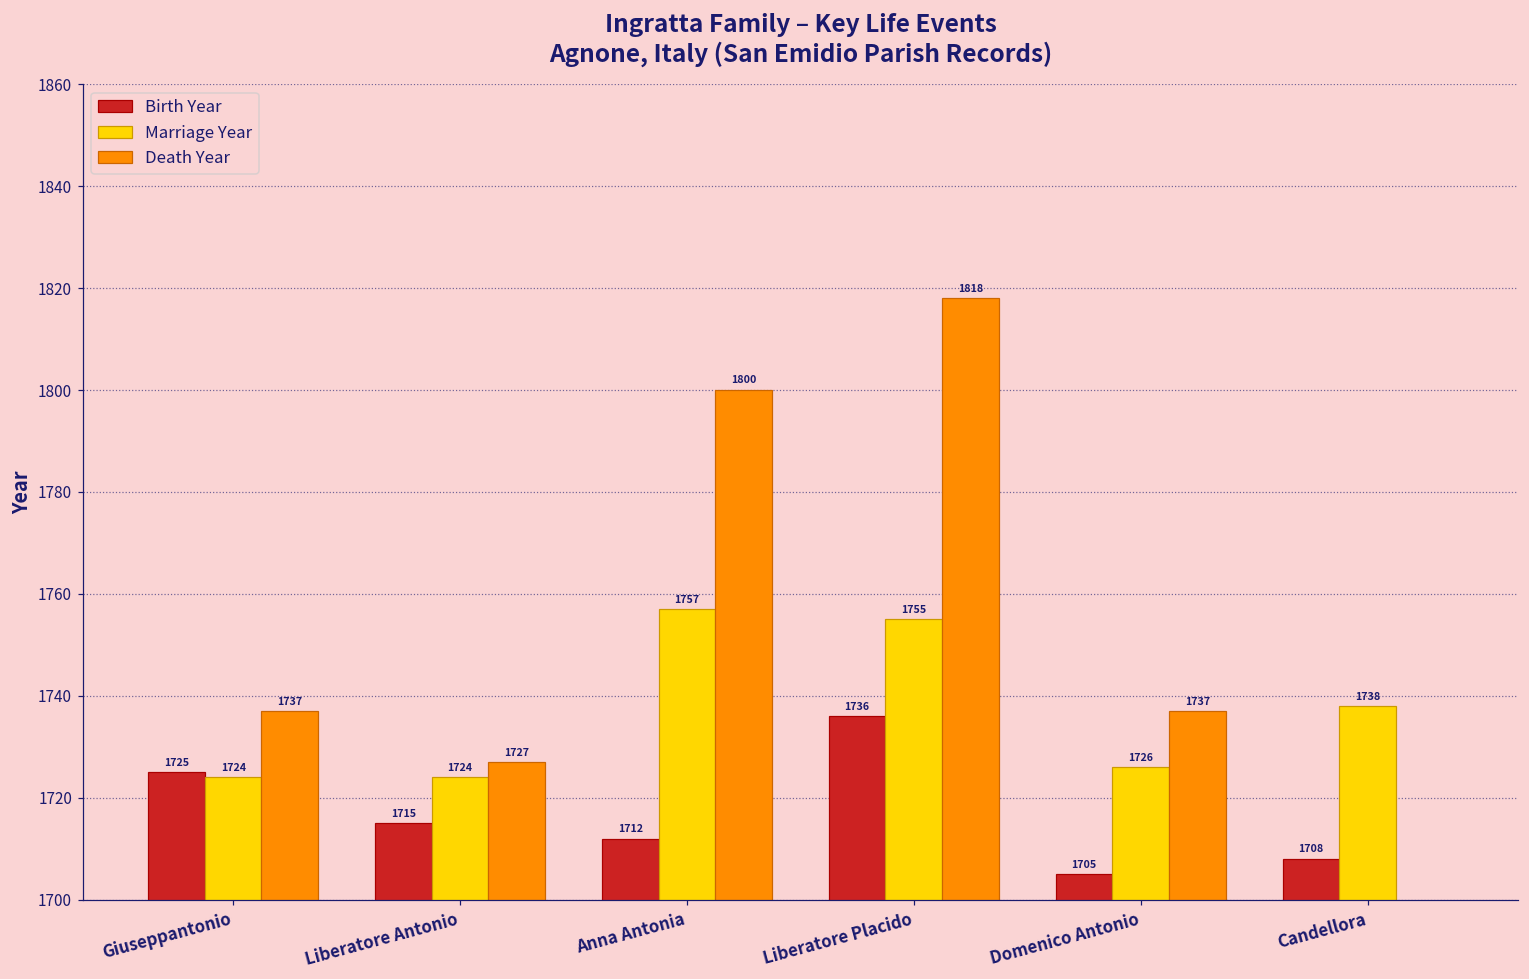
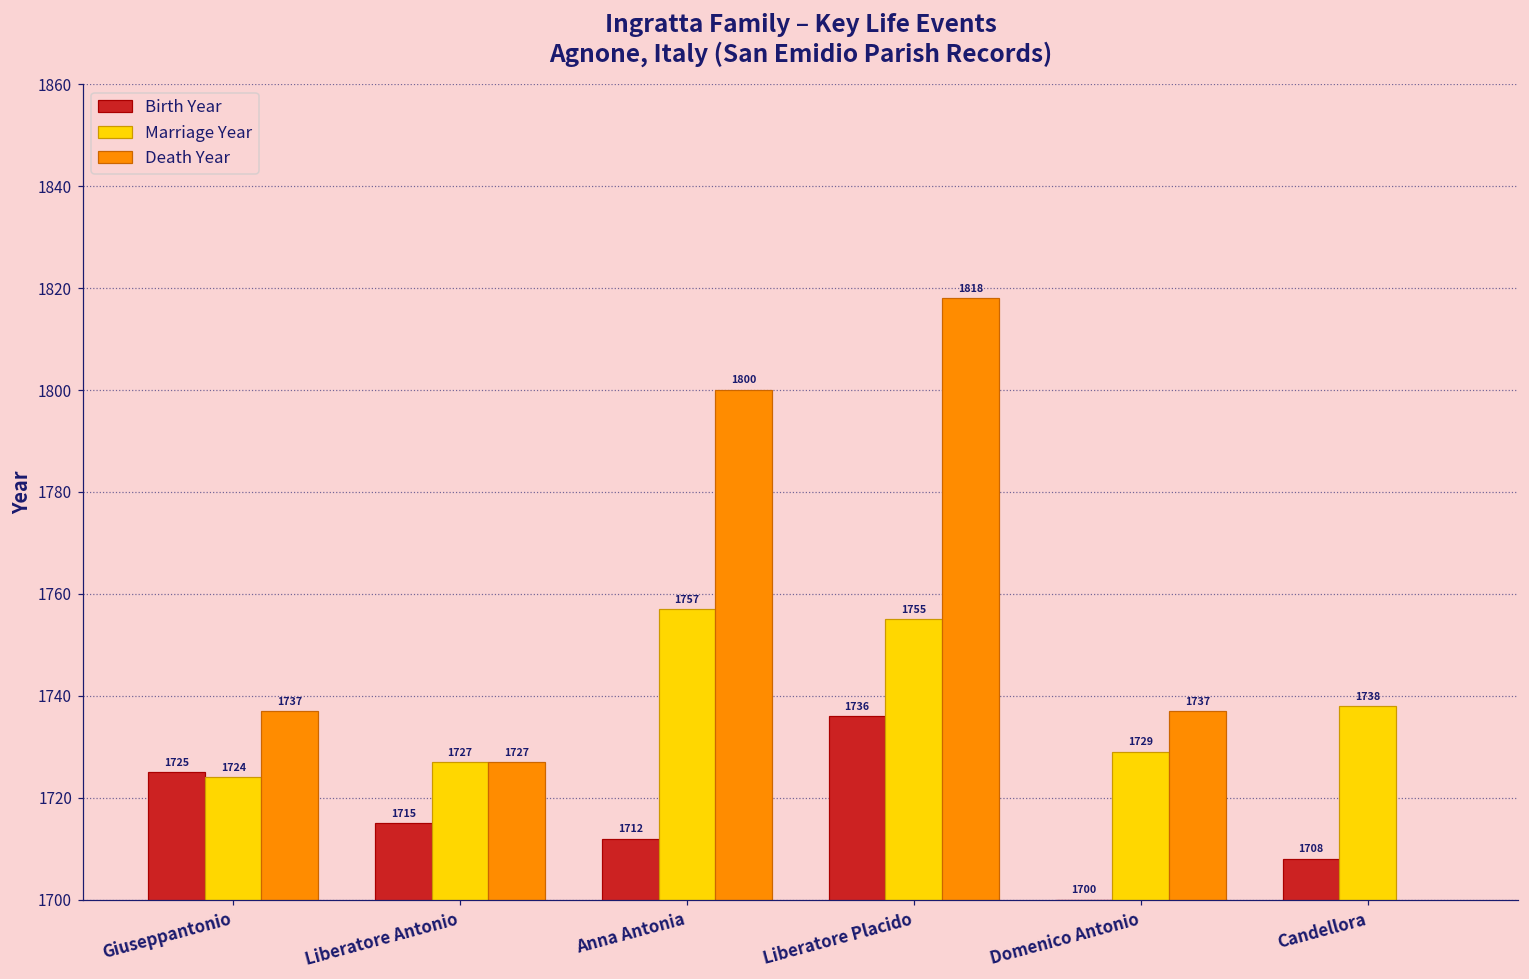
Marriage Year, Liberatore Antonio: 1724 -> 1727
Birth Year, Domenico Antonio: 1705 -> 1700
Marriage Year, Domenico Antonio: 1726 -> 1729
